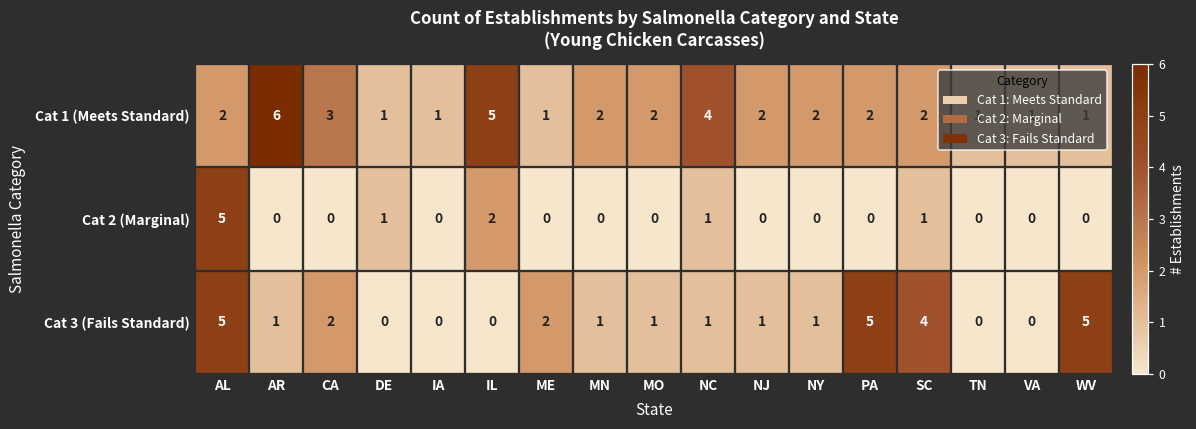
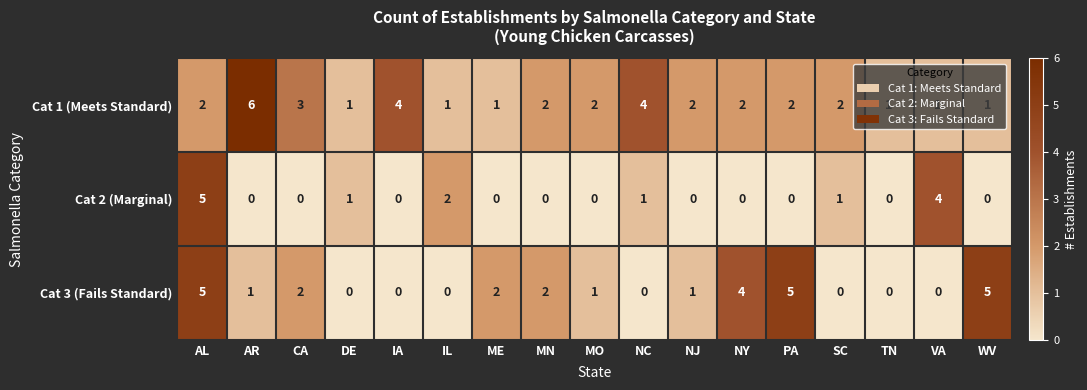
Cat 1 (Meets Standard), IA: 1 -> 4
Cat 1 (Meets Standard), IL: 5 -> 1
Cat 2 (Marginal), VA: 0 -> 4
Cat 3 (Fails Standard), MN: 1 -> 2
Cat 3 (Fails Standard), NC: 1 -> 0
Cat 3 (Fails Standard), NY: 1 -> 4
Cat 3 (Fails Standard), SC: 4 -> 0
